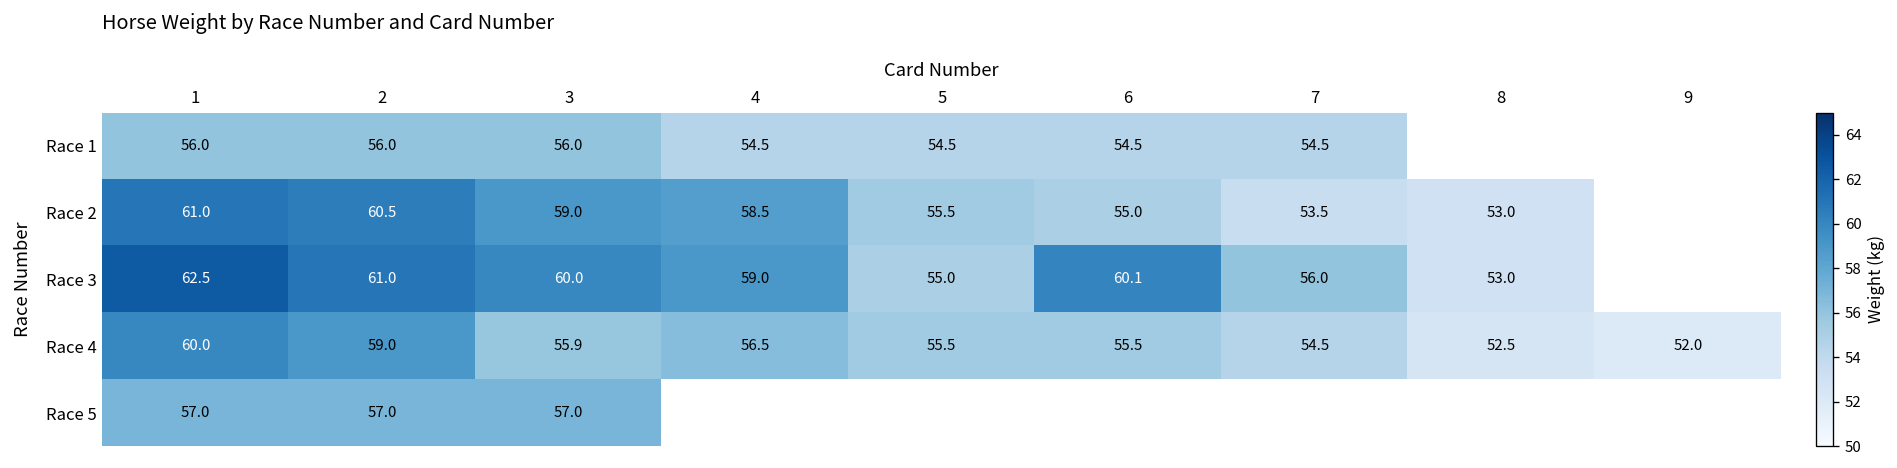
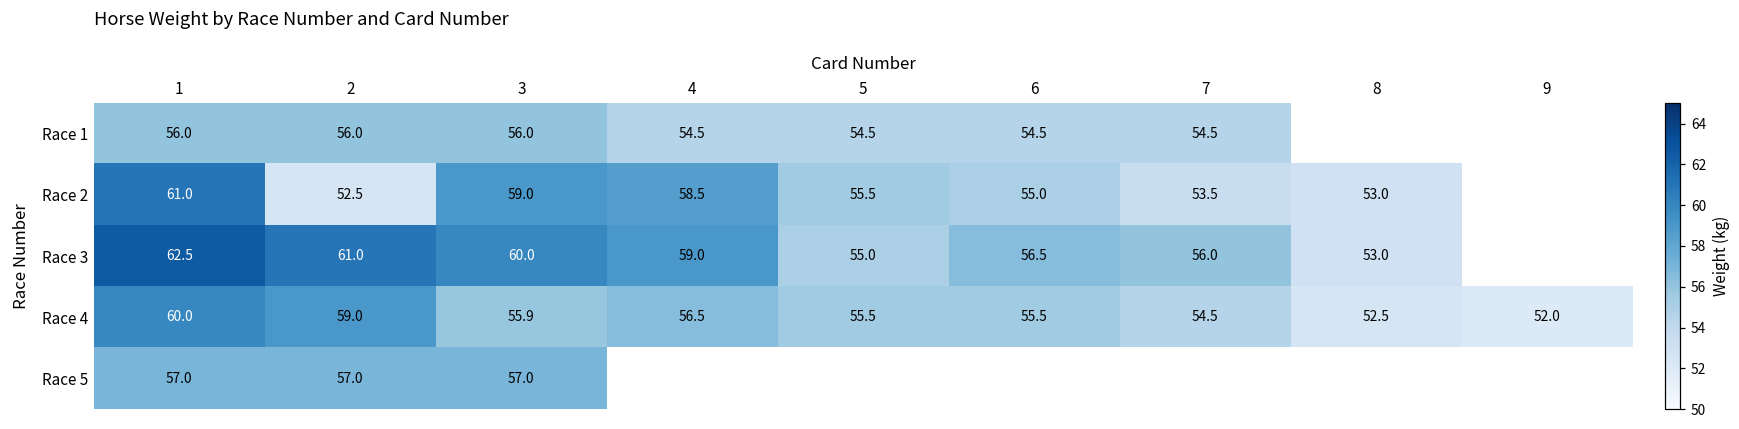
Race 2, 2: 60.5 -> 52.5
Race 3, 6: 60.1 -> 56.5
